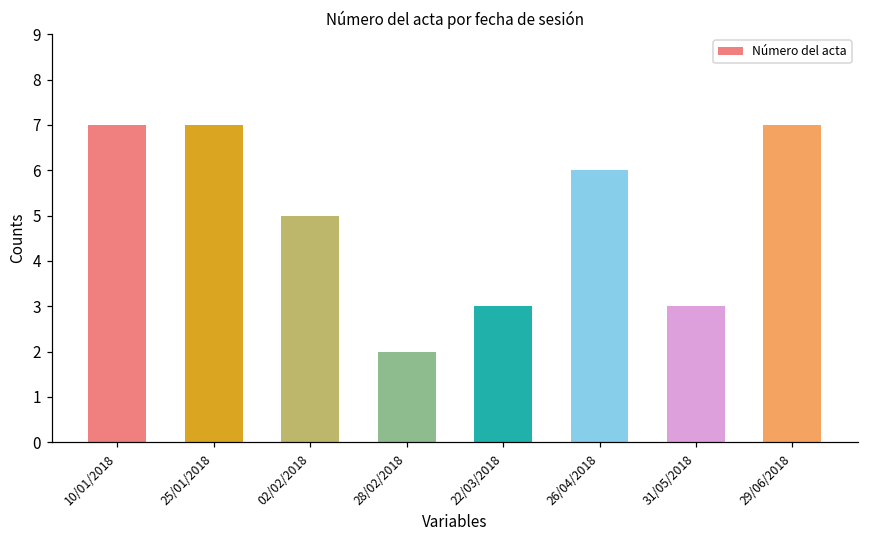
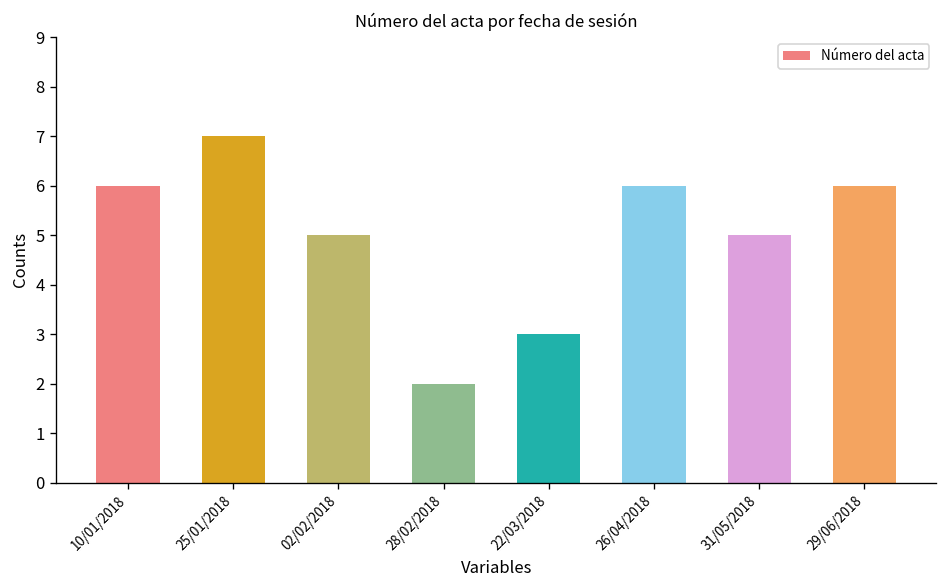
10/01/2018: 7 -> 6
31/05/2018: 3 -> 5
29/06/2018: 7 -> 6
